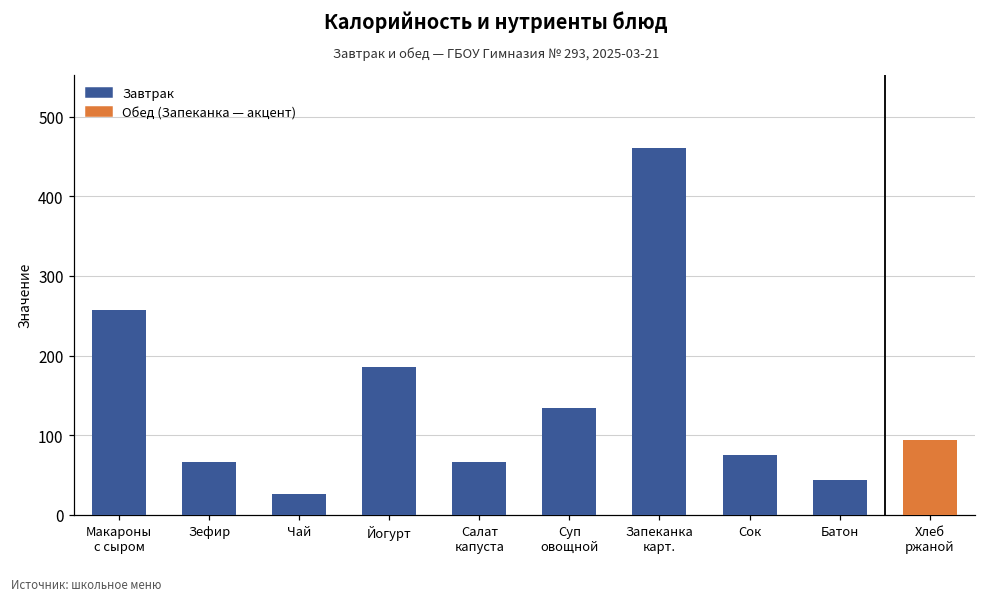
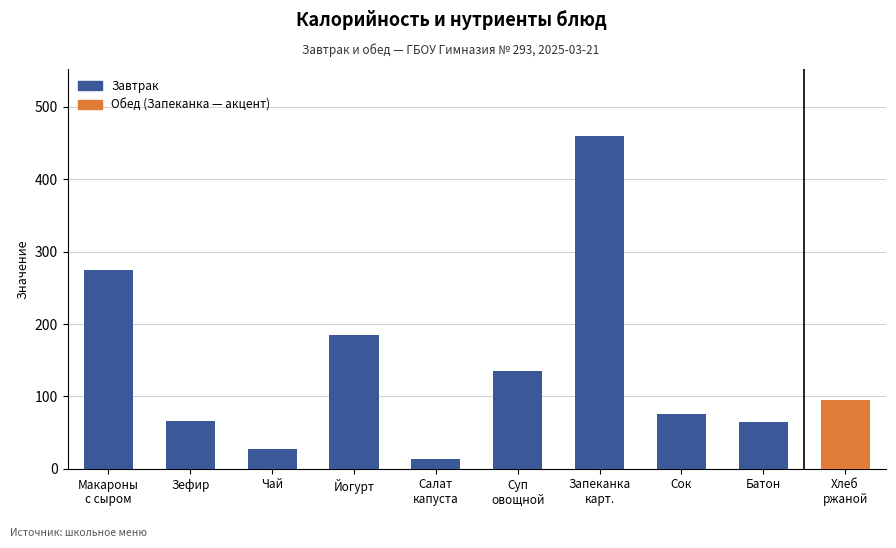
Макароны с сыром: 260 -> 270
Салат капуста: 70 -> 10
Батон: 40 -> 60
